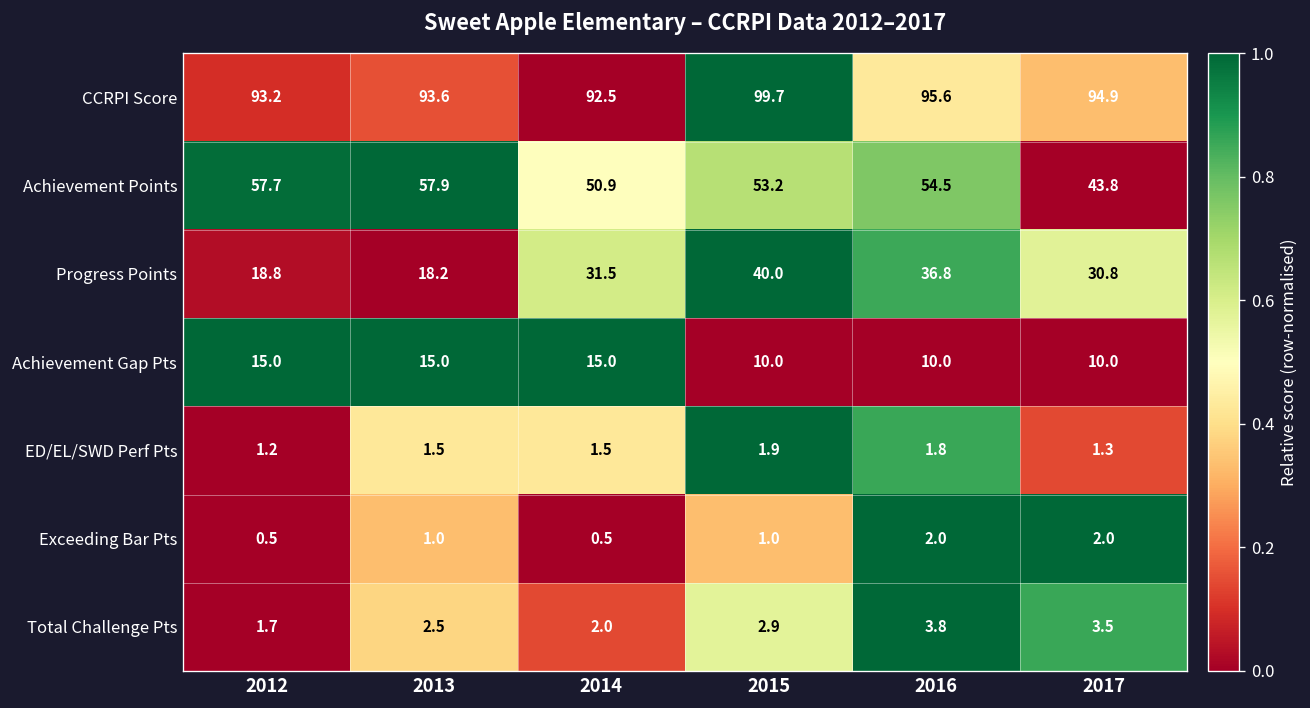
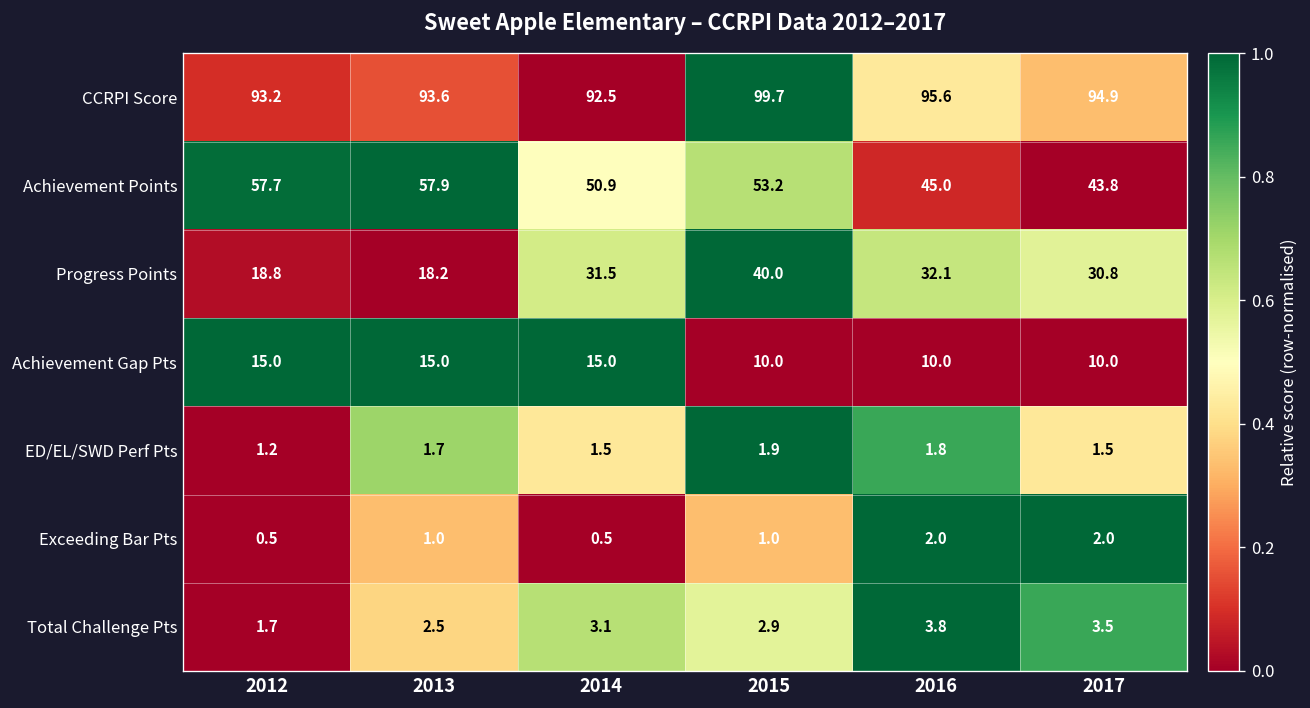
Achievement Points, 2016: 54.5 -> 45.0
Progress Points, 2016: 36.8 -> 32.1
ED/EL/SWD Perf Pts, 2013: 1.5 -> 1.7
ED/EL/SWD Perf Pts, 2017: 1.3 -> 1.5
Total Challenge Pts, 2014: 2.0 -> 3.1
